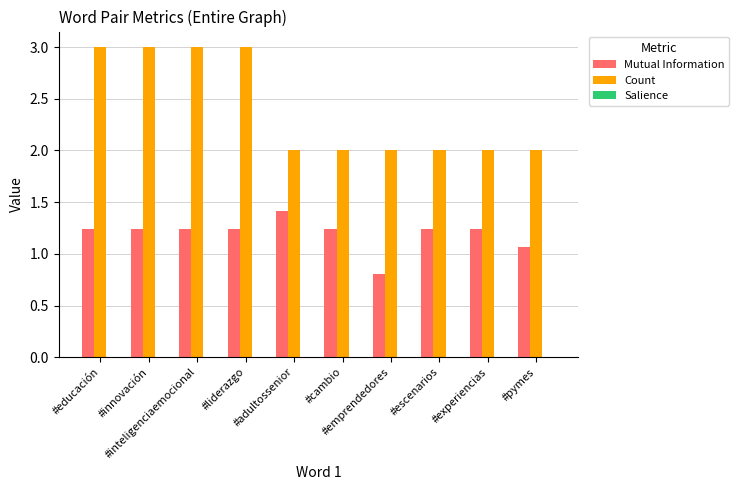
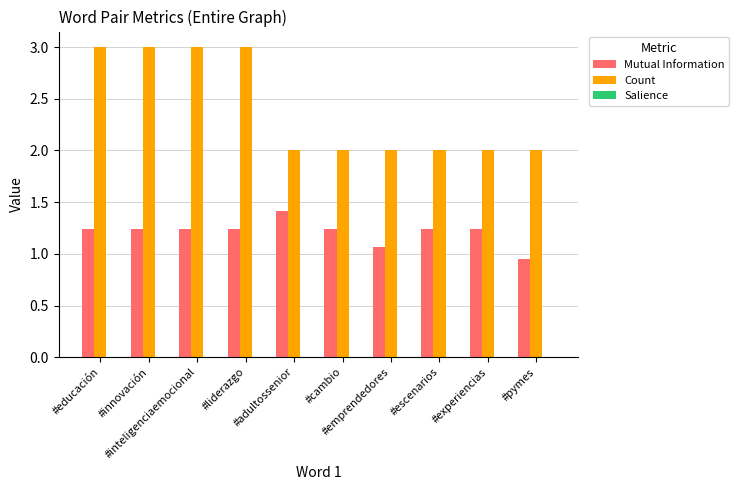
Mutual Information, #emprendedores: 0.81 -> 1.06
Mutual Information, #pymes: 1.06 -> 0.95
